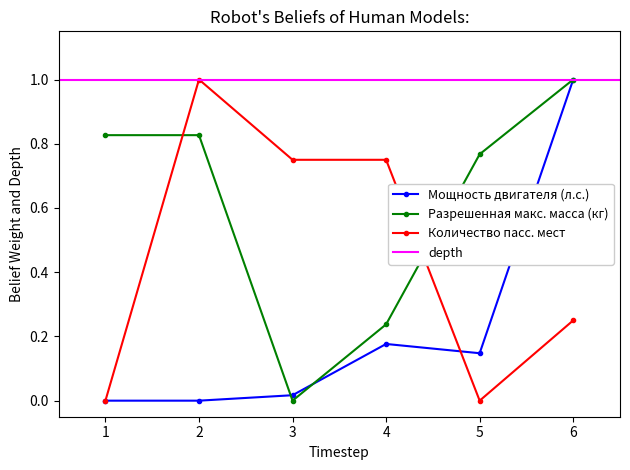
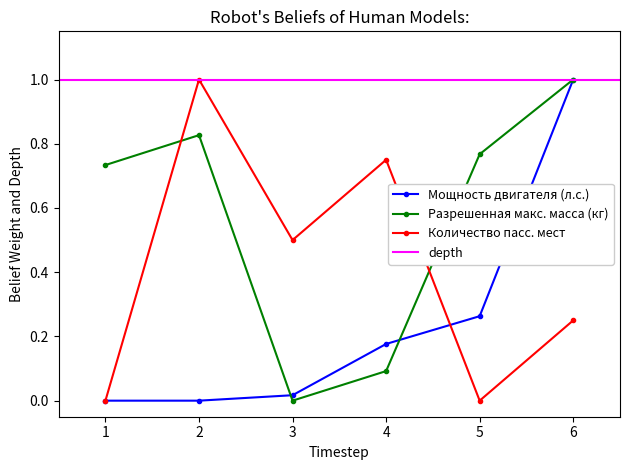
Разрешенная макс. масса (кг), 1: 0.83 -> 0.73
Количество пасс. мест, 3: 0.75 -> 0.50
Разрешенная макс. масса (кг), 4: 0.24 -> 0.09
Мощность двигателя (л.с.), 5: 0.15 -> 0.26
